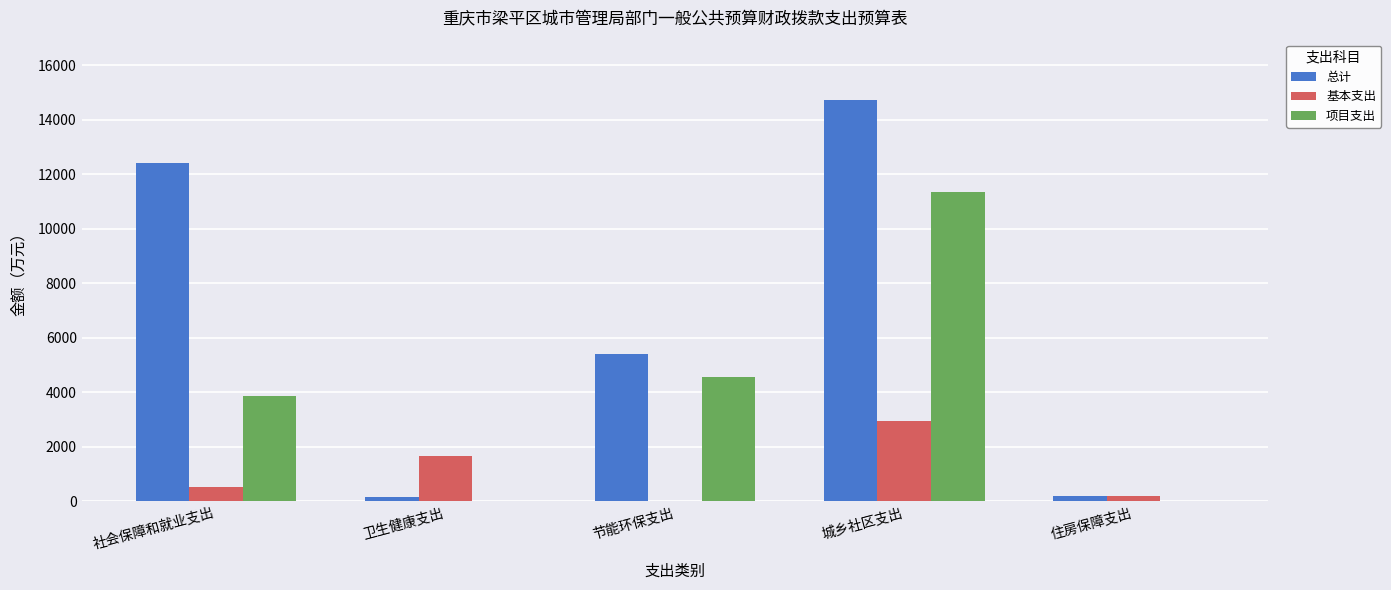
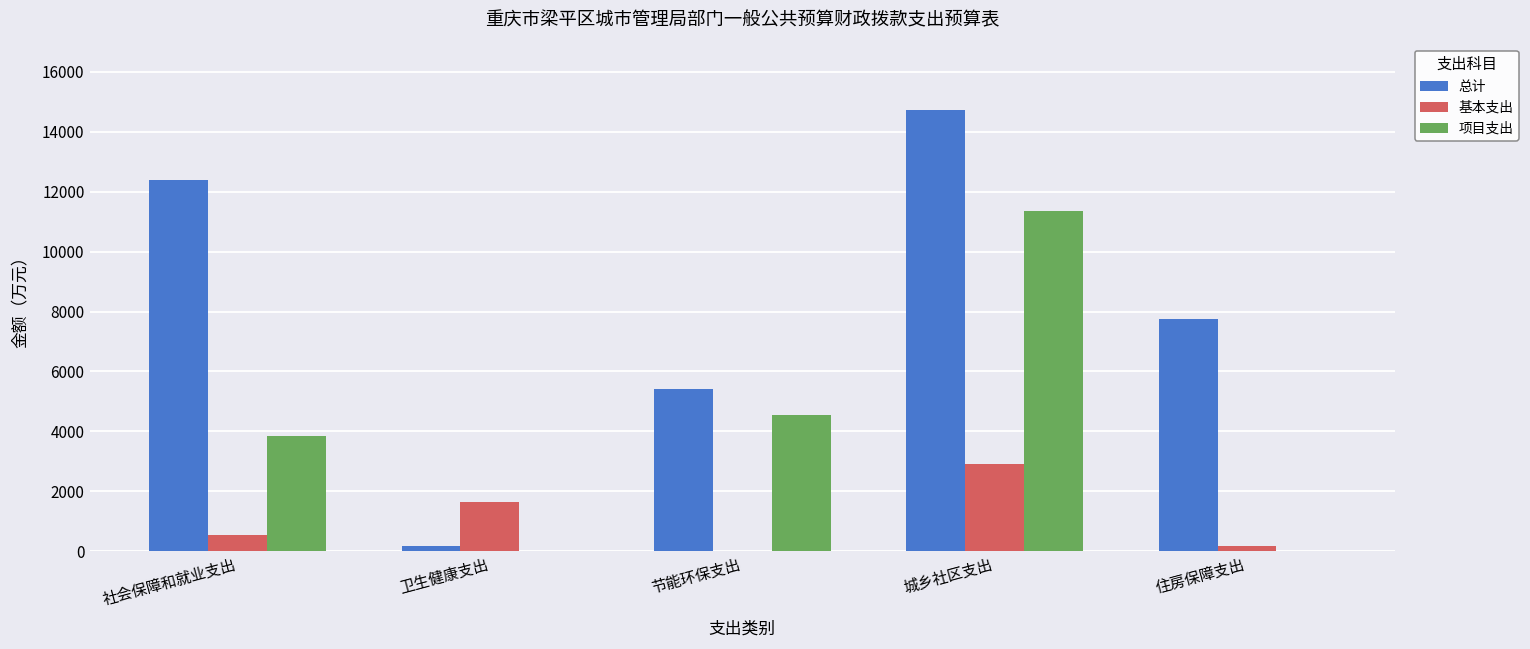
总计, 住房保障支出: 200 -> 7800
